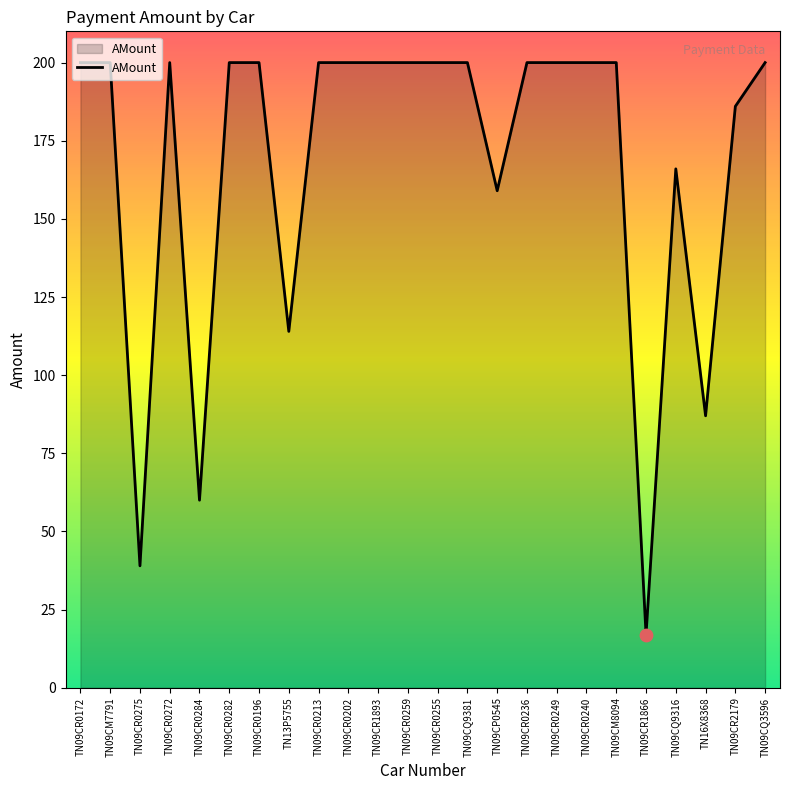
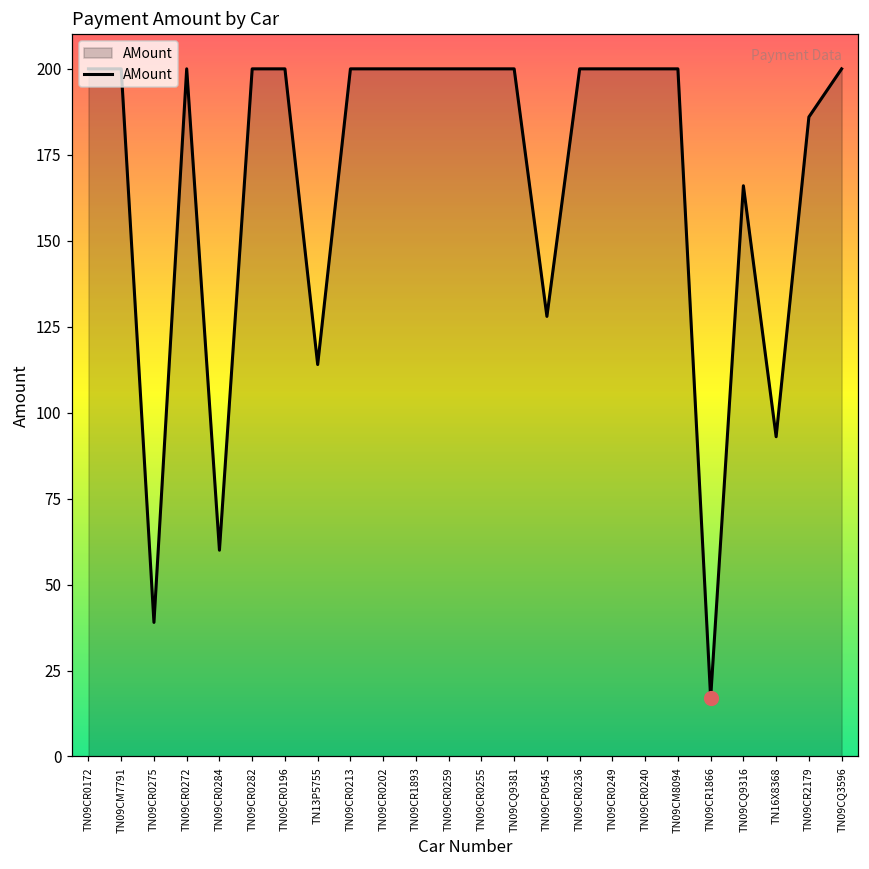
AMount, TN09CP0545: 159 -> 128
AMount, TN16X8368: 87 -> 93
